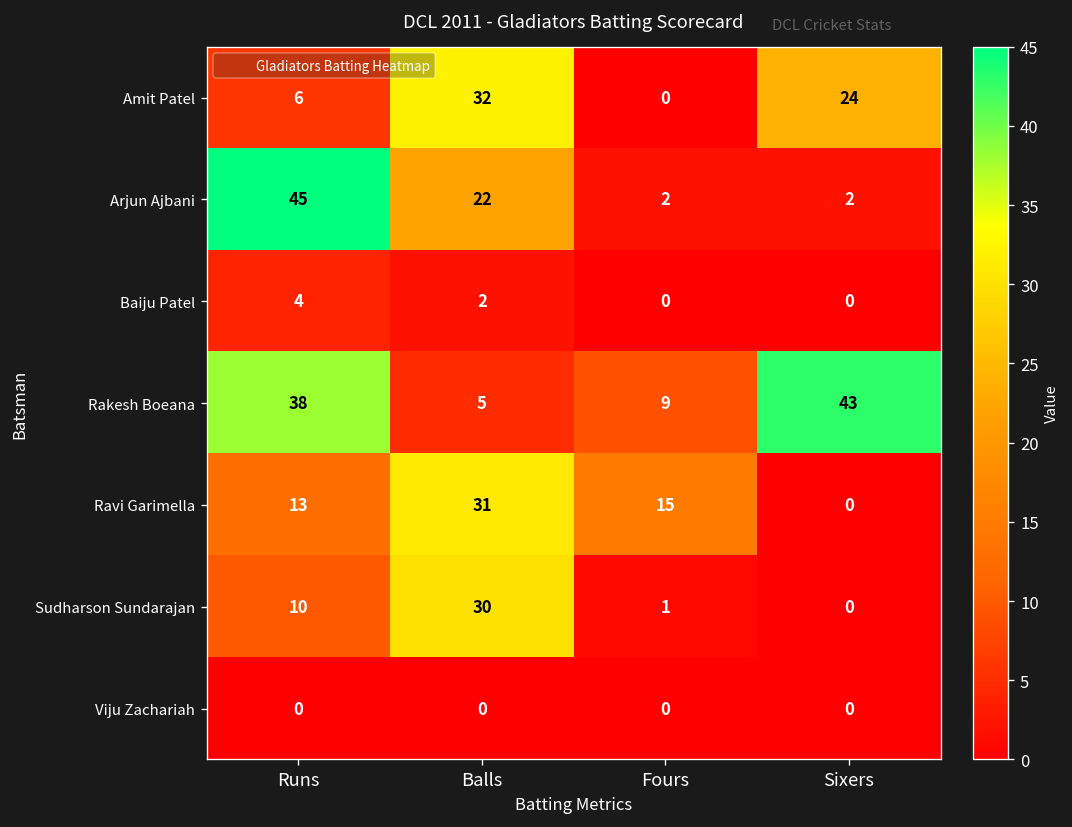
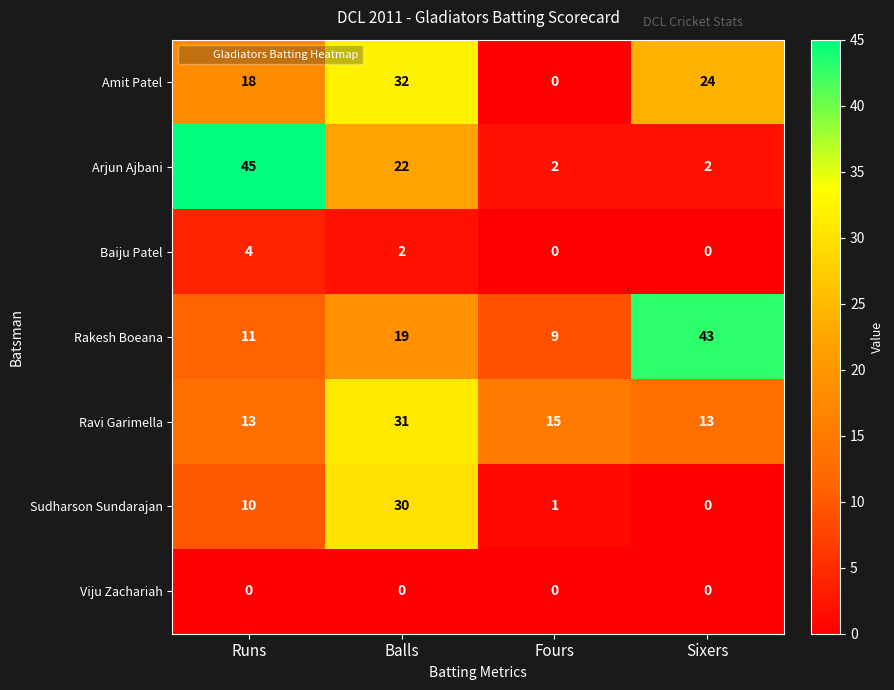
Amit Patel, Runs: 6 -> 18
Rakesh Boeana, Runs: 38 -> 11
Rakesh Boeana, Balls: 5 -> 19
Ravi Garimella, Sixers: 0 -> 13
